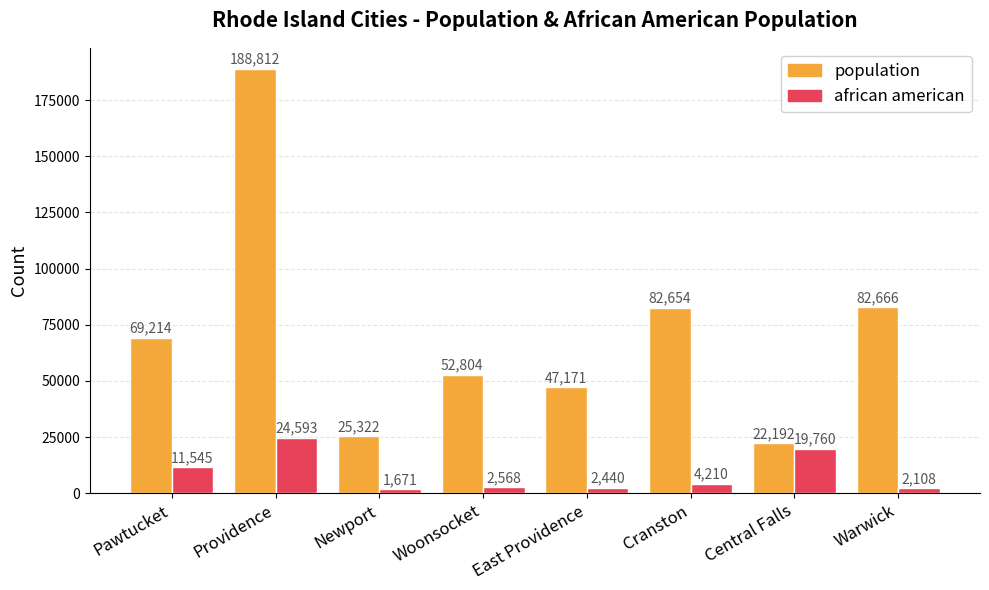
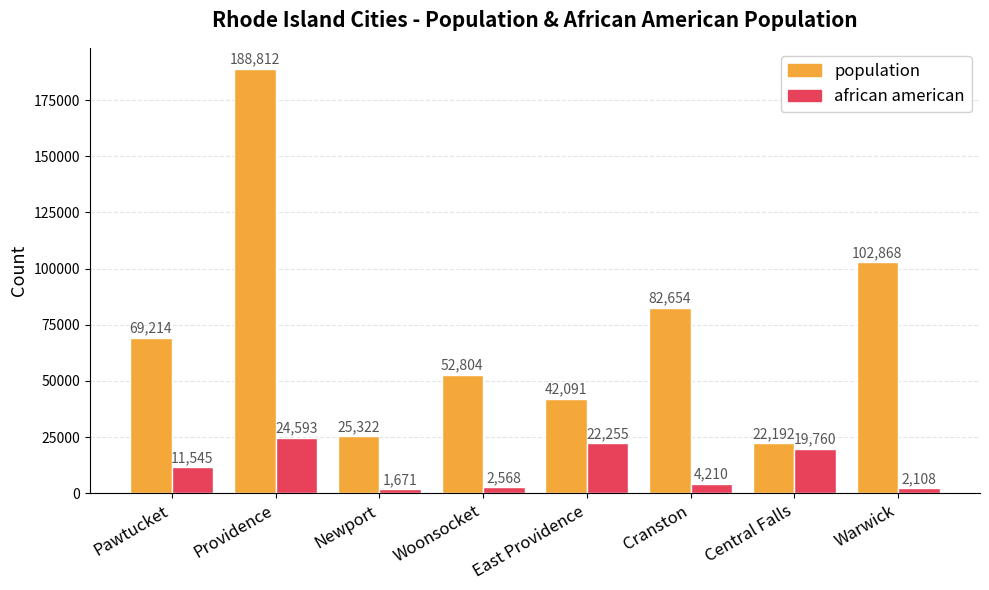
population, East Providence: 47,171 -> 42,091
african american, East Providence: 2,440 -> 22,255
population, Warwick: 82,666 -> 102,868
